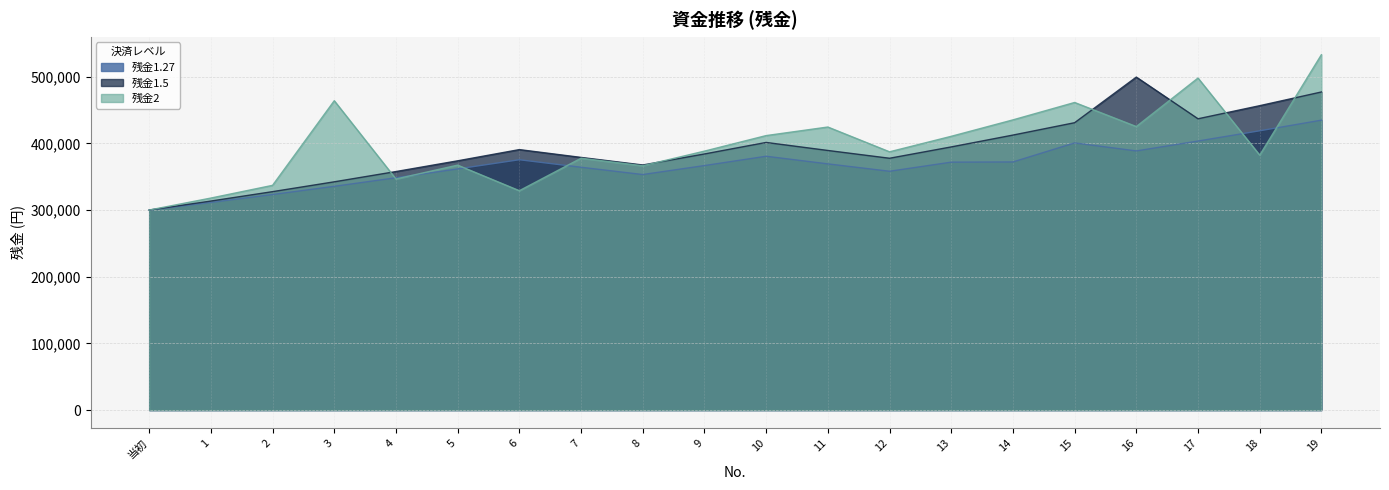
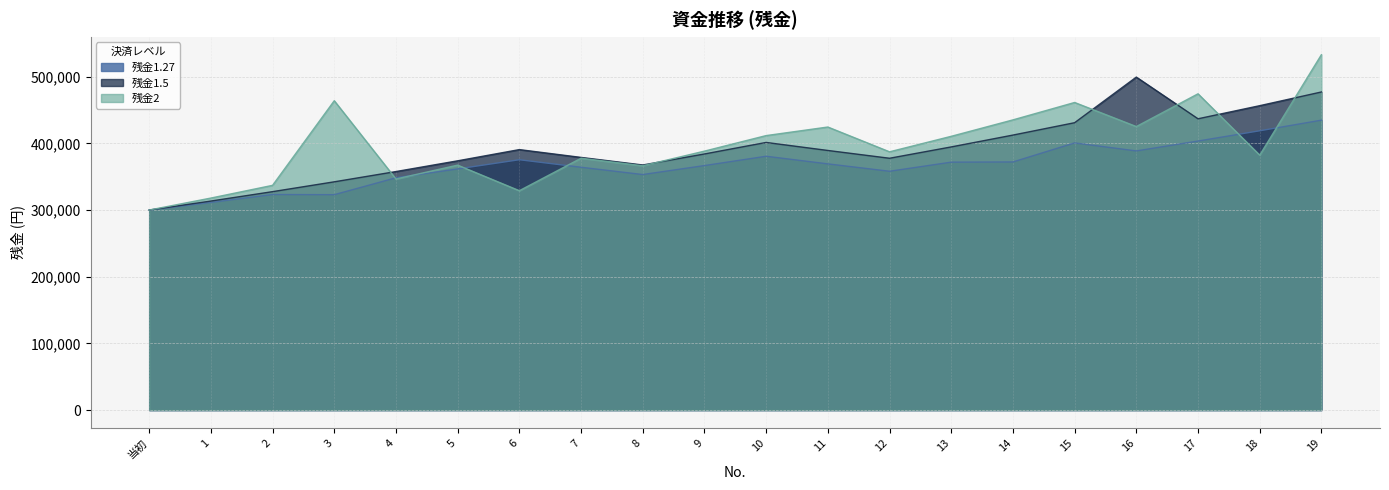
残金1.27, 3: 340,000 -> 320,000
残金2, 17: 500,000 -> 470,000
